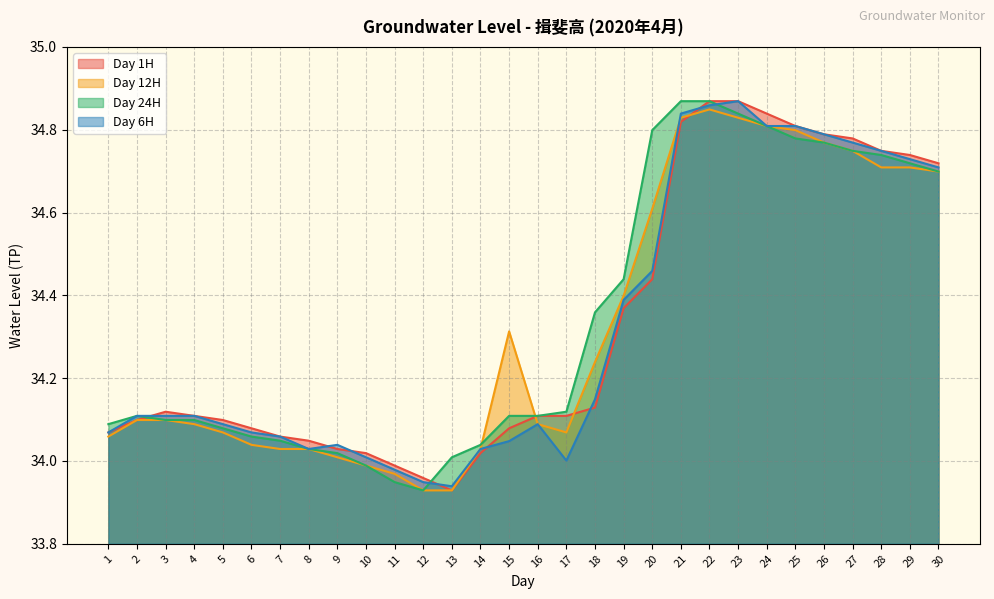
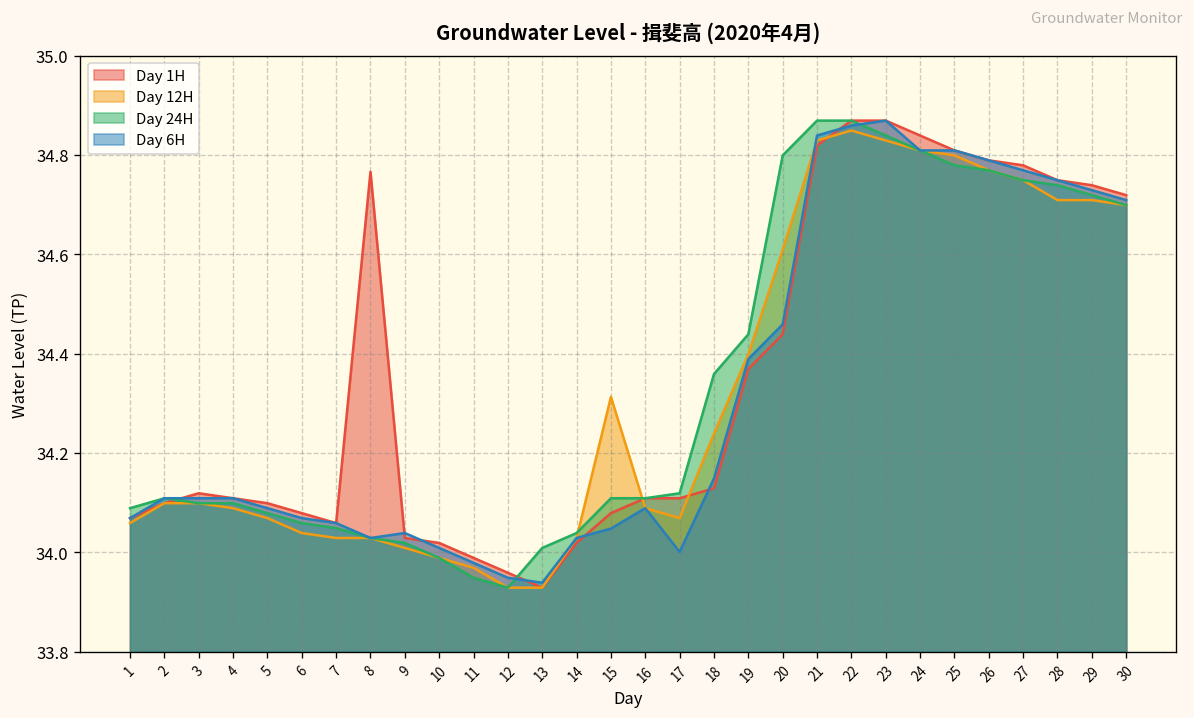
Day 1H, 8: 34.05 -> 34.77
